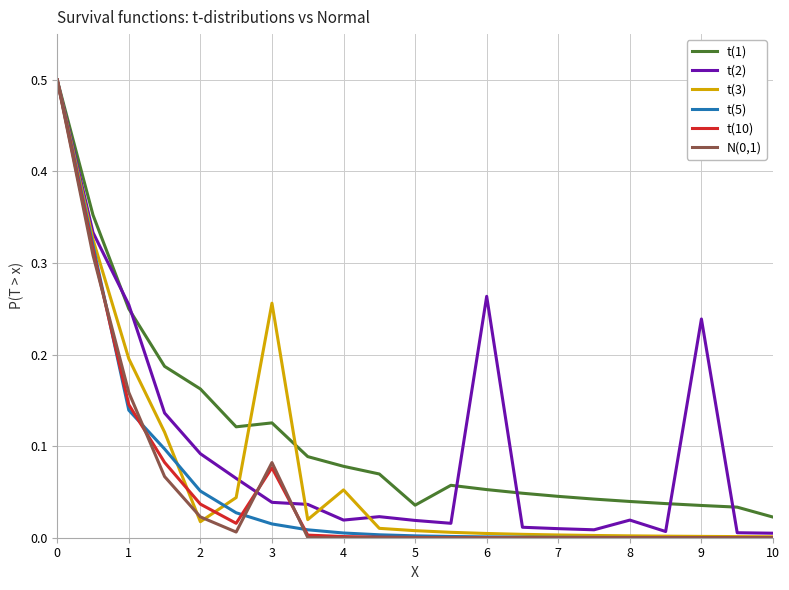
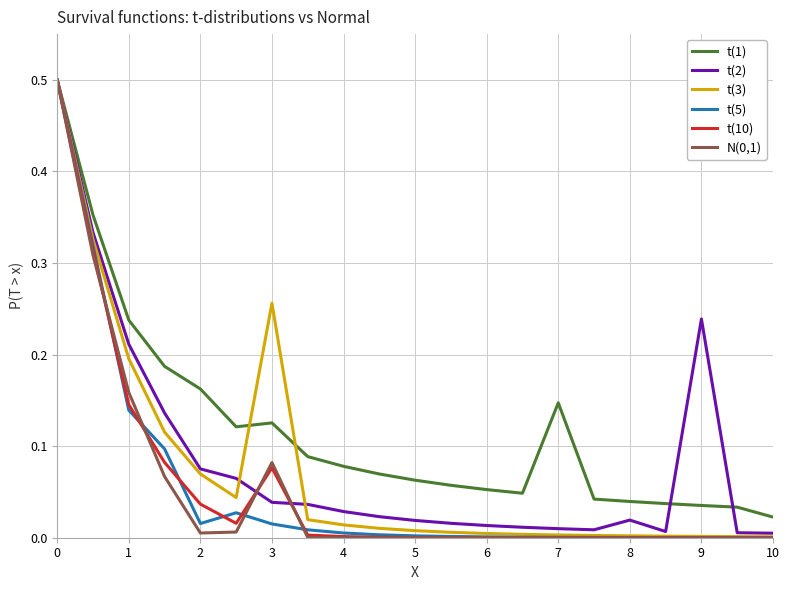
t(1), 1: 0.25 -> 0.24
t(2), 1: 0.25 -> 0.21
t(2), 2: 0.09 -> 0.08
t(3), 2: 0.02 -> 0.07
t(5), 2: 0.05 -> 0.02
N(0,1), 2: 0.02 -> 0.01
t(2), 4: 0.02 -> 0.03
t(3), 4: 0.05 -> 0.01
t(1), 5: 0.04 -> 0.06
t(2), 6: 0.26 -> 0.01
t(1), 7: 0.05 -> 0.15
